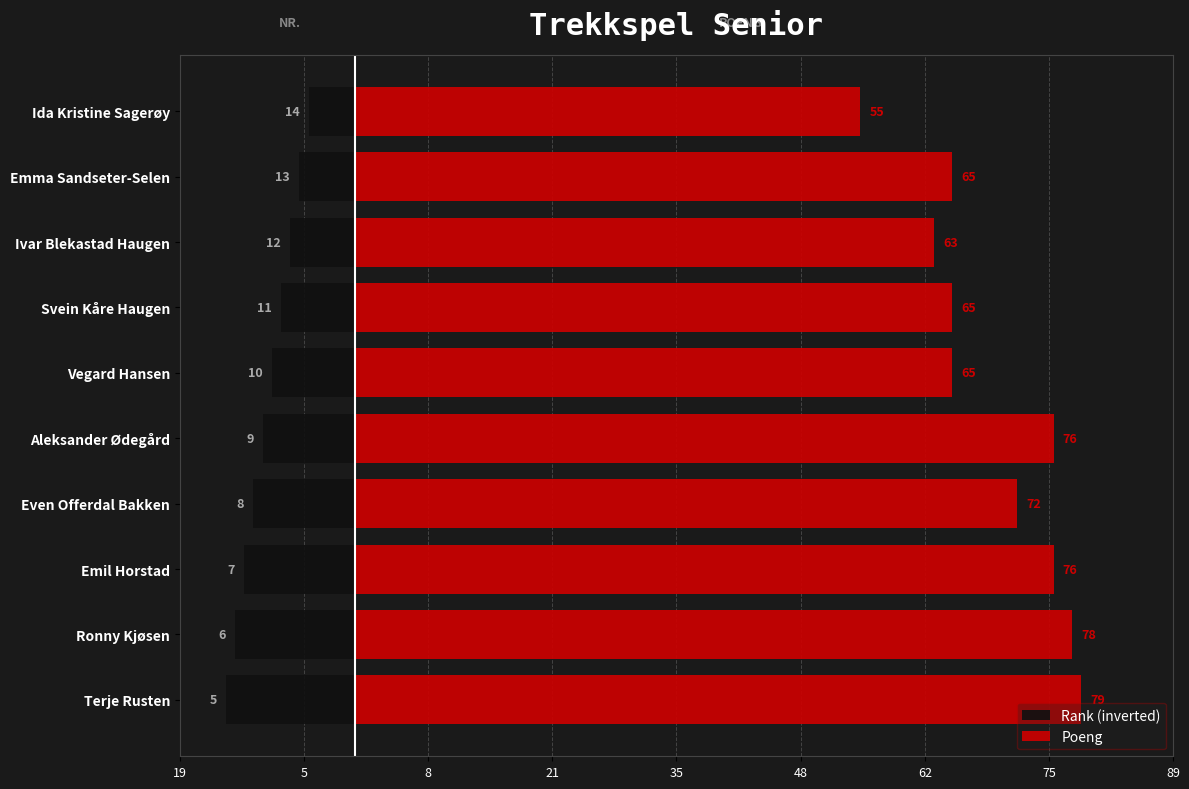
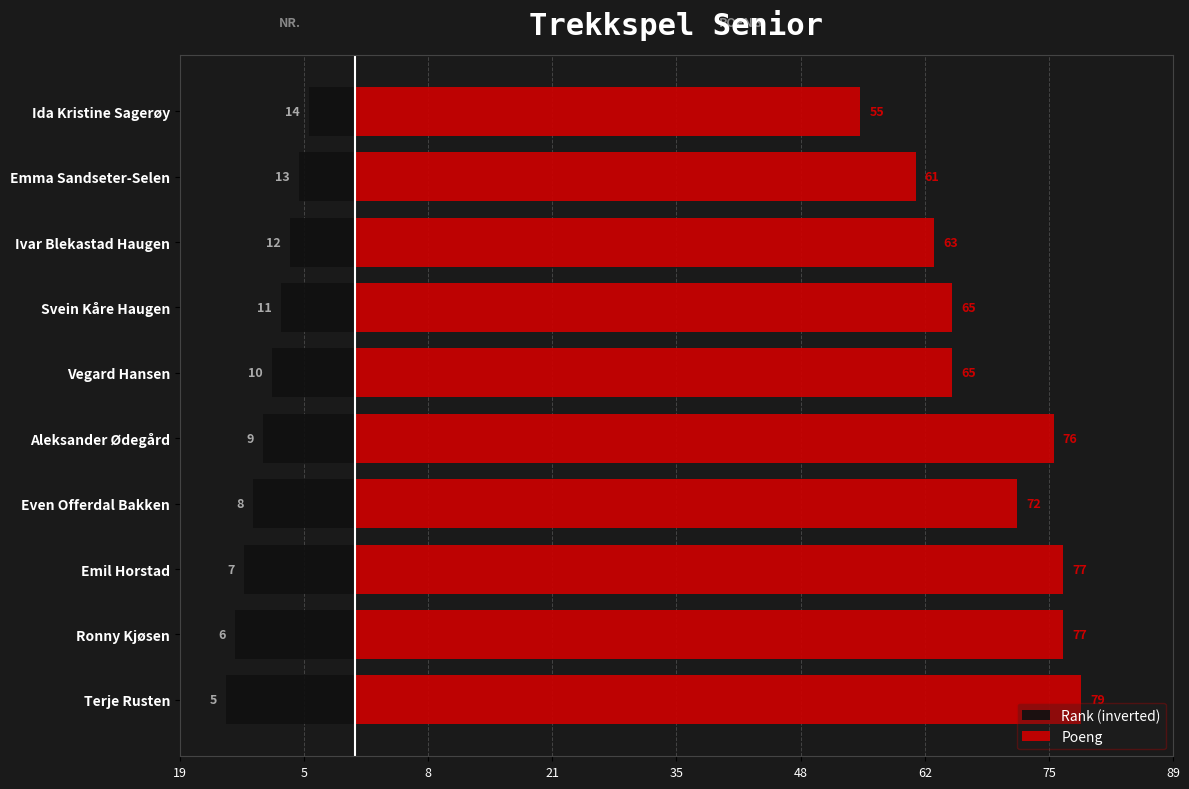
Poeng, Emma Sandseter-Selen: 65 -> 61
Poeng, Emil Horstad: 76 -> 77
Poeng, Ronny Kjøsen: 78 -> 77
